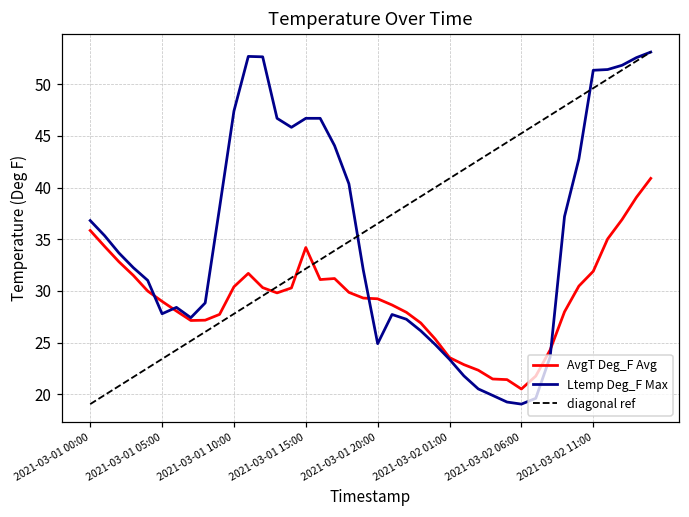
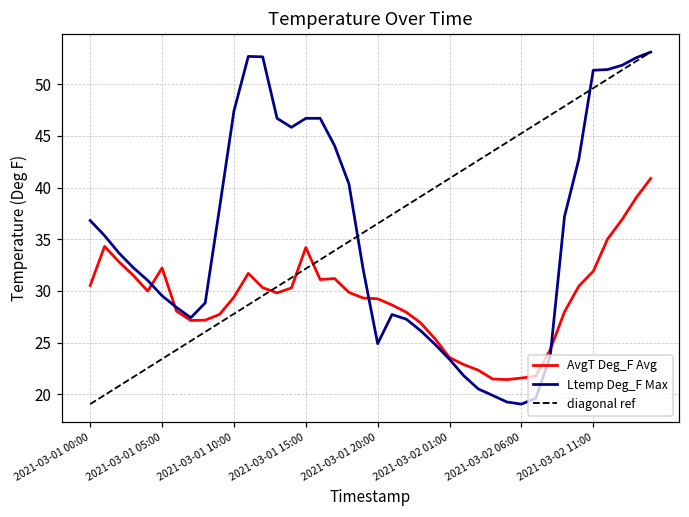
AvgT Deg_F Avg, 2021-03-01 00:00: 36 -> 31
AvgT Deg_F Avg, 2021-03-01 05:00: 29 -> 32
Ltemp Deg_F Max, 2021-03-01 05:00: 28 -> 30
AvgT Deg_F Avg, 2021-03-01 10:00: 30 -> 29
AvgT Deg_F Avg, 2021-03-02 06:00: 21 -> 22
